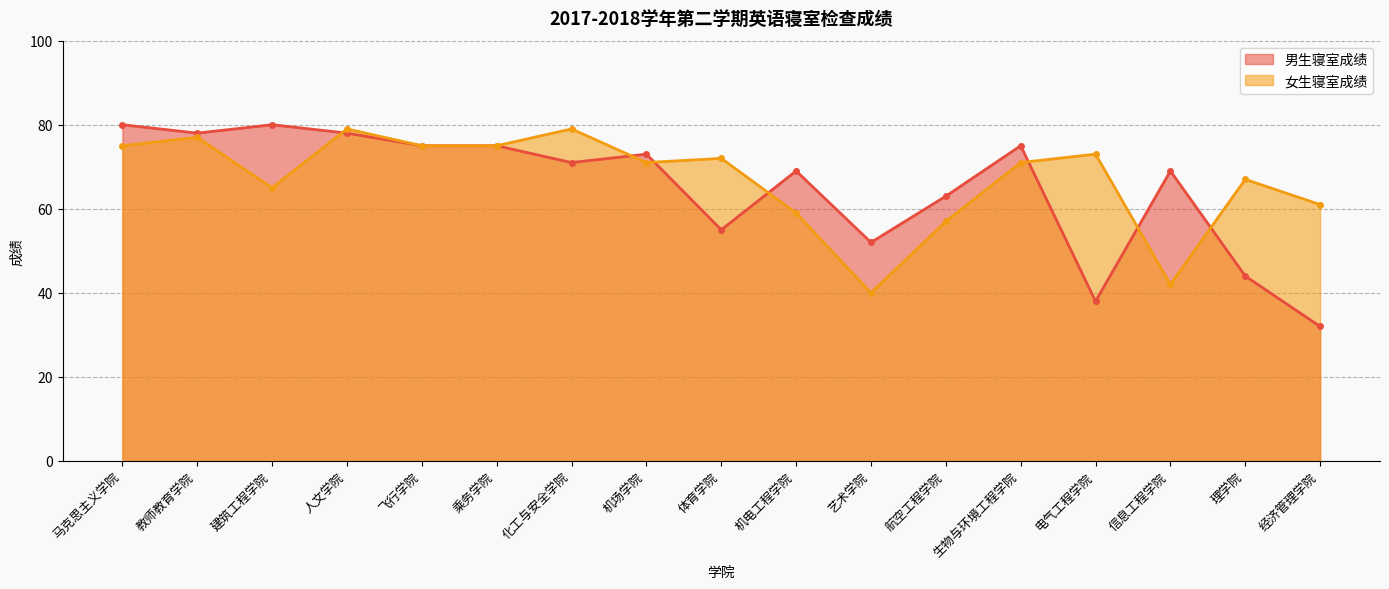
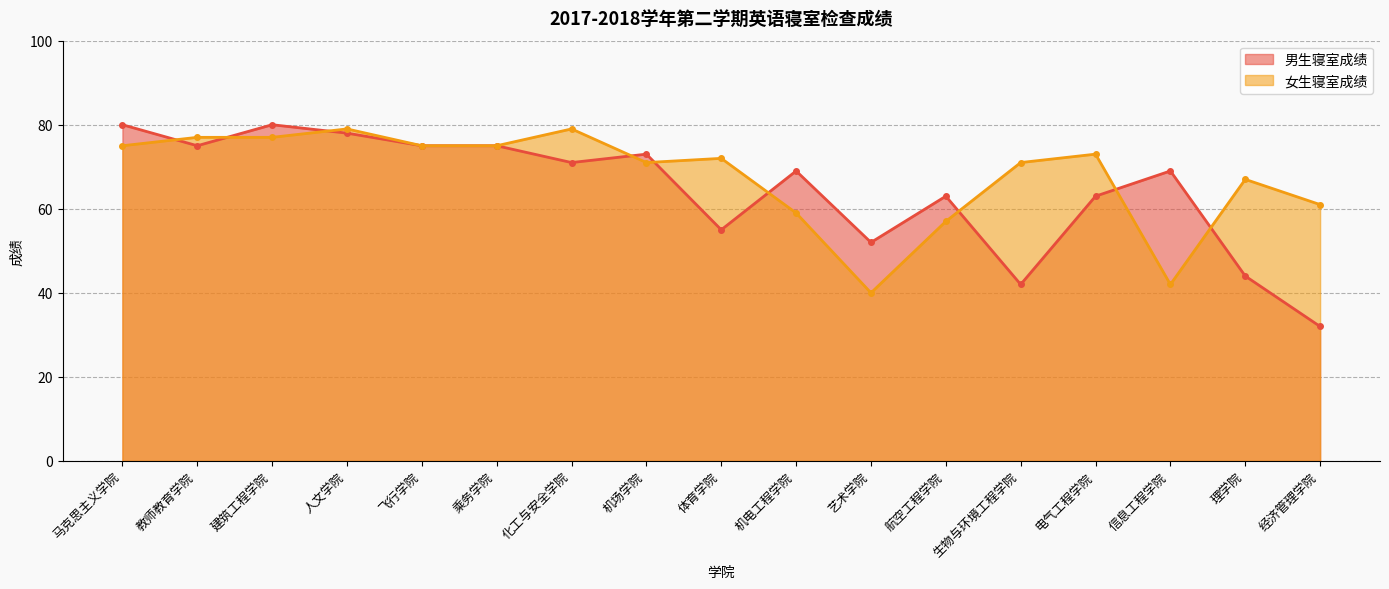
男生寝室成绩, 教师教育学院: 78 -> 75
女生寝室成绩, 建筑工程学院: 65 -> 77
男生寝室成绩, 生物与环境工程学院: 75 -> 42
男生寝室成绩, 电气工程学院: 38 -> 63
